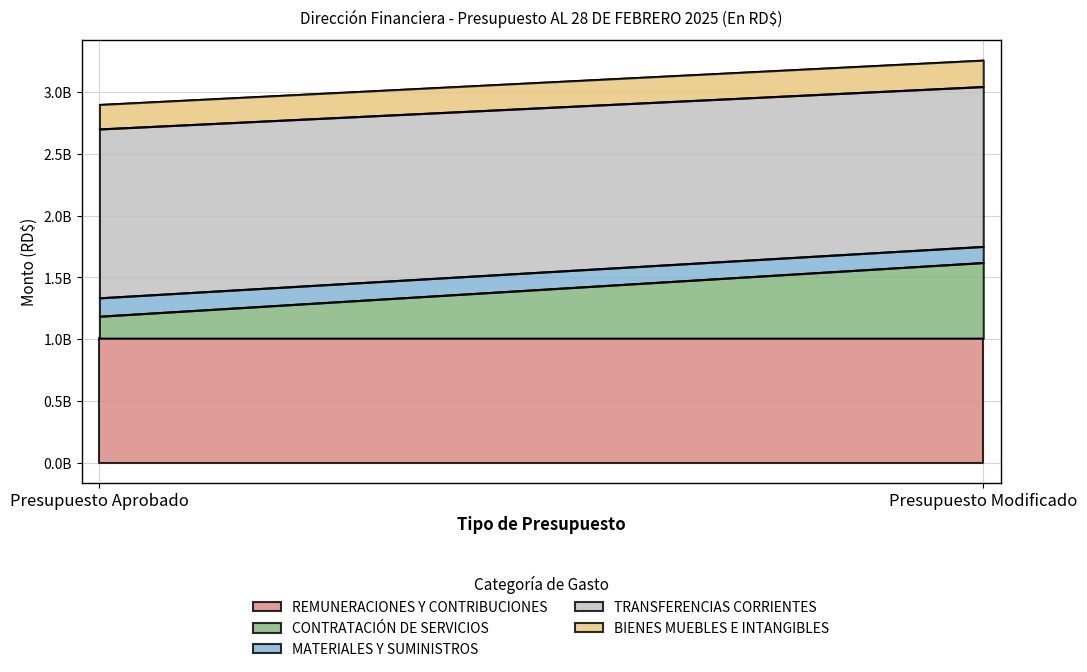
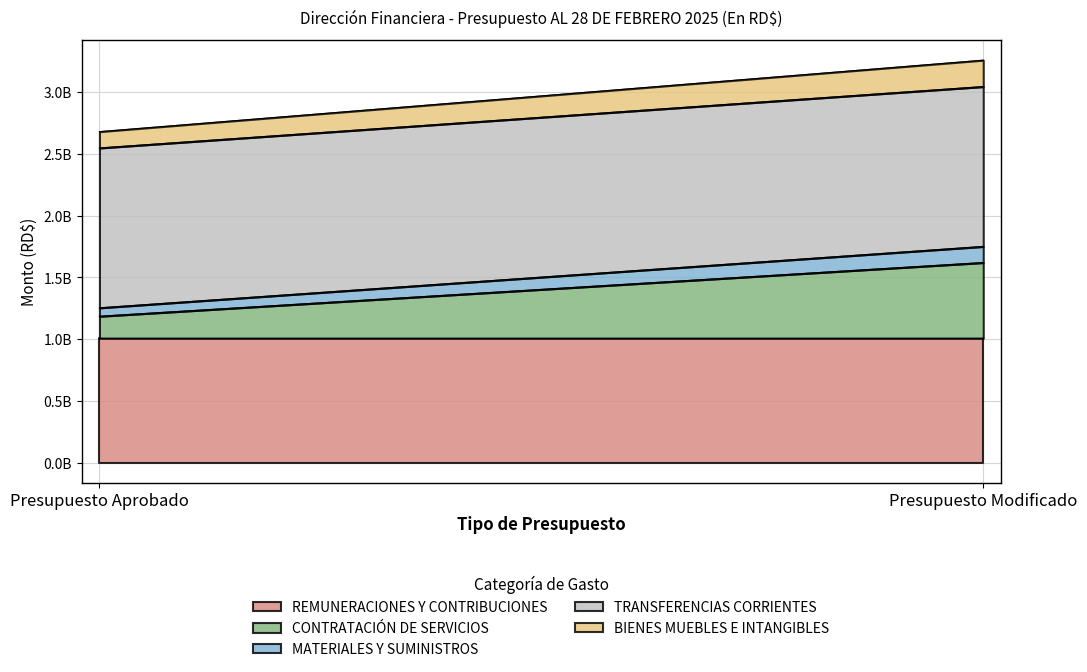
MATERIALES Y SUMINISTROS, Presupuesto Aprobado: 150000000 -> 70000000
TRANSFERENCIAS CORRIENTES, Presupuesto Aprobado: 1370000000 -> 1290000000
BIENES MUEBLES E INTANGIBLES, Presupuesto Aprobado: 200000000 -> 130000000
